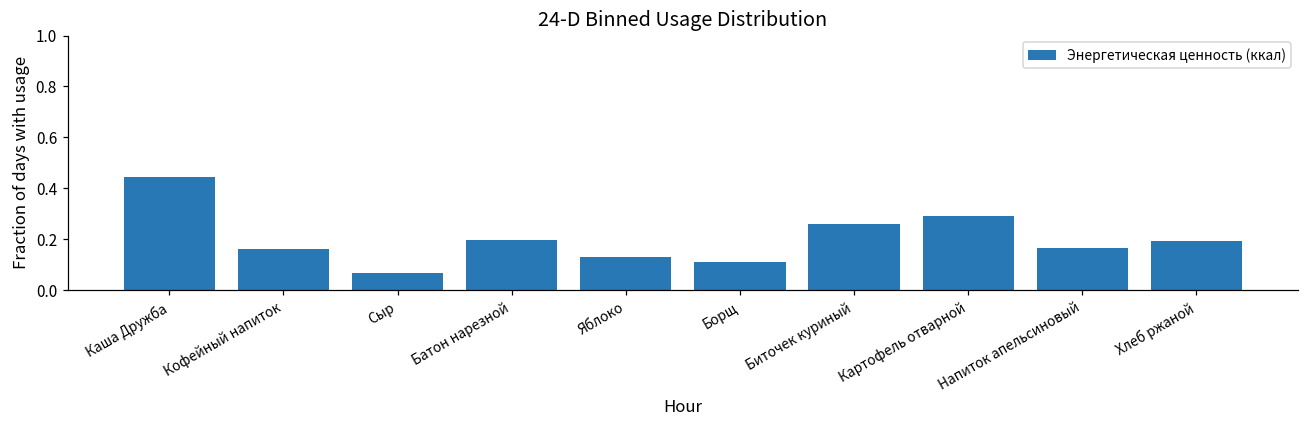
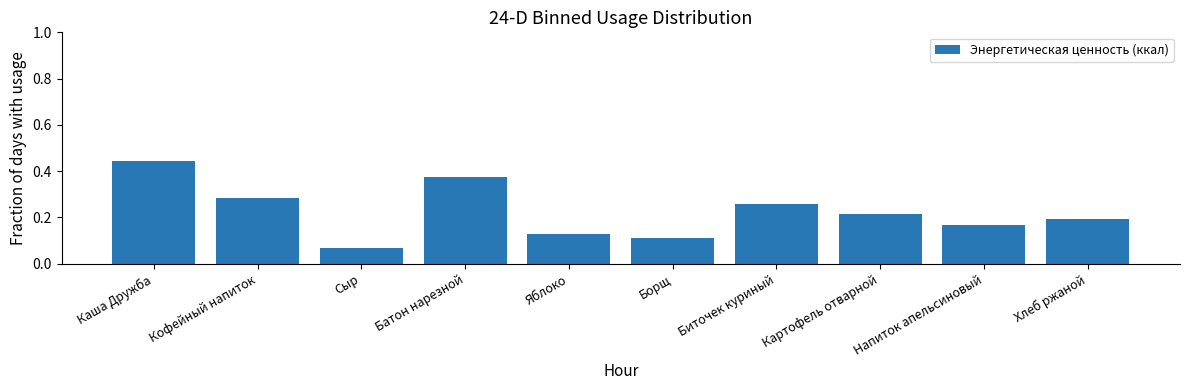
Кофейный напиток: 0.16 -> 0.28
Батон нарезной: 0.20 -> 0.38
Картофель отварной: 0.29 -> 0.21
